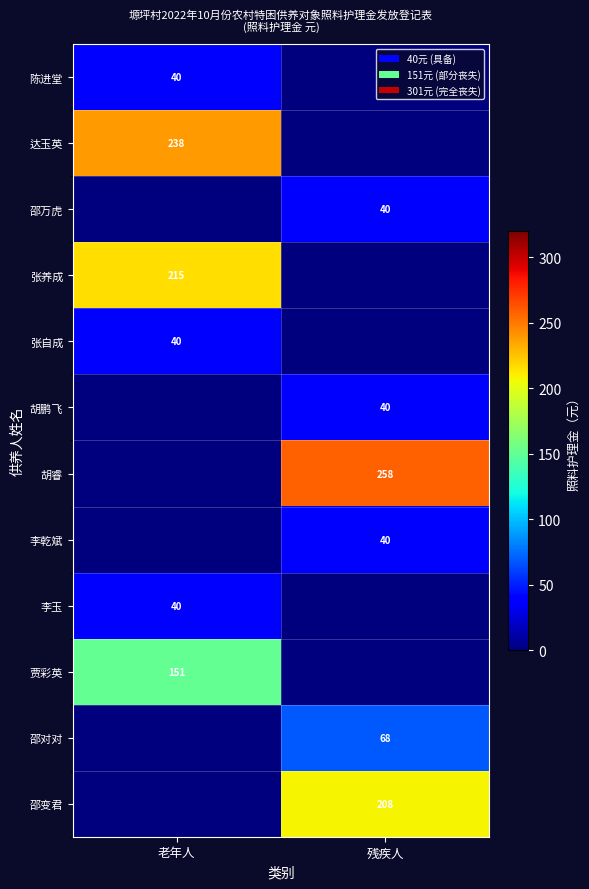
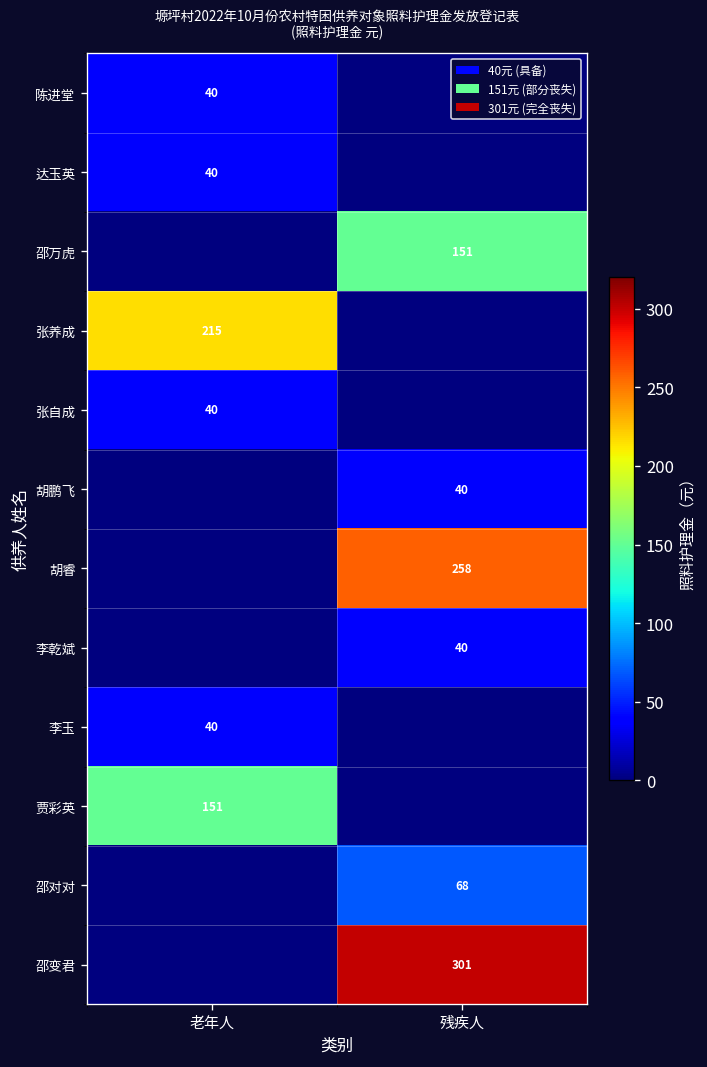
达玉英, 老年人: 238 -> 40
邵万虎, 残疾人: 40 -> 151
邵变君, 残疾人: 208 -> 301
